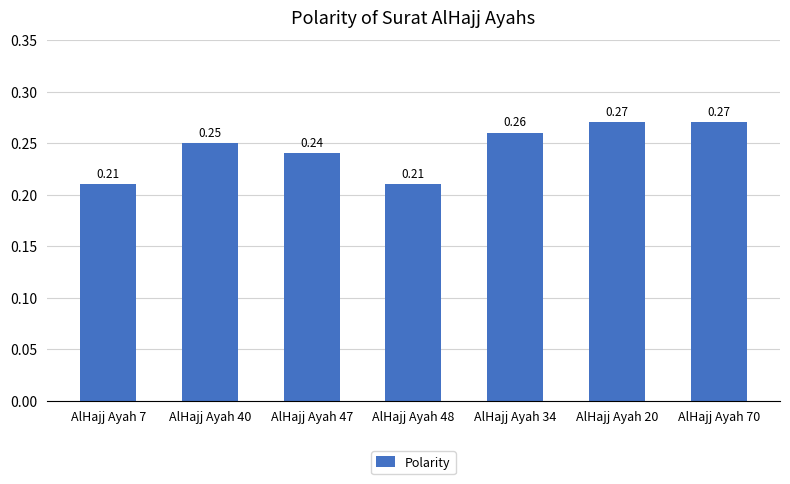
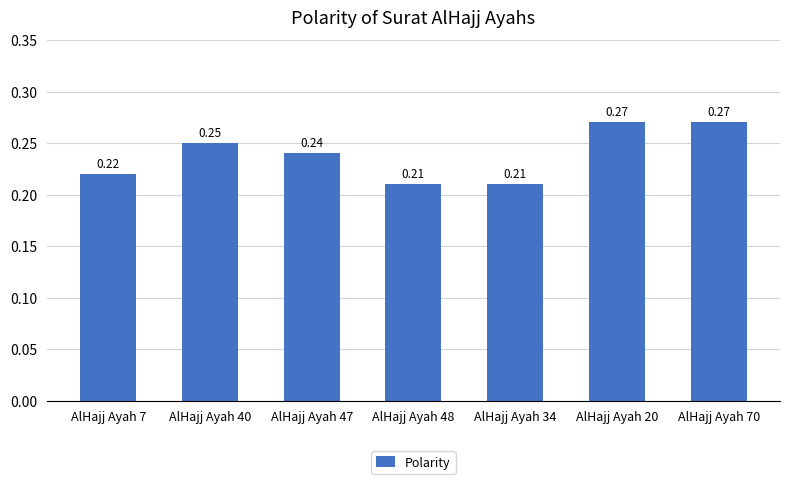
AlHajj Ayah 7: 0.21 -> 0.22
AlHajj Ayah 34: 0.26 -> 0.21
